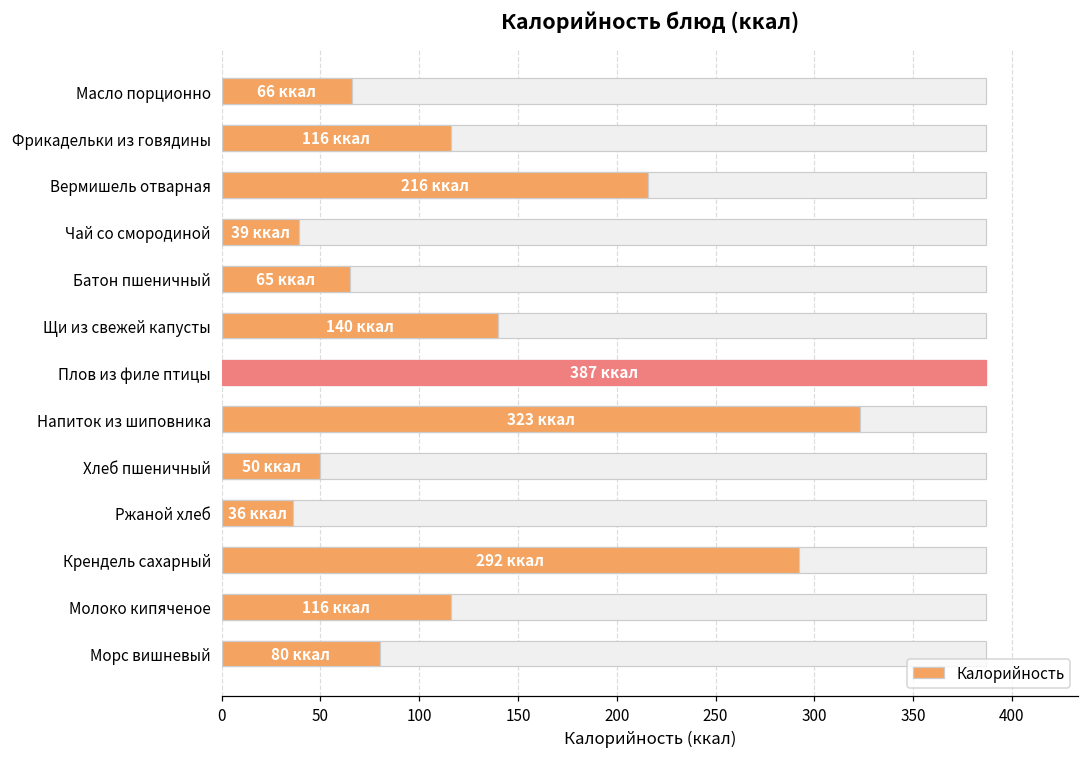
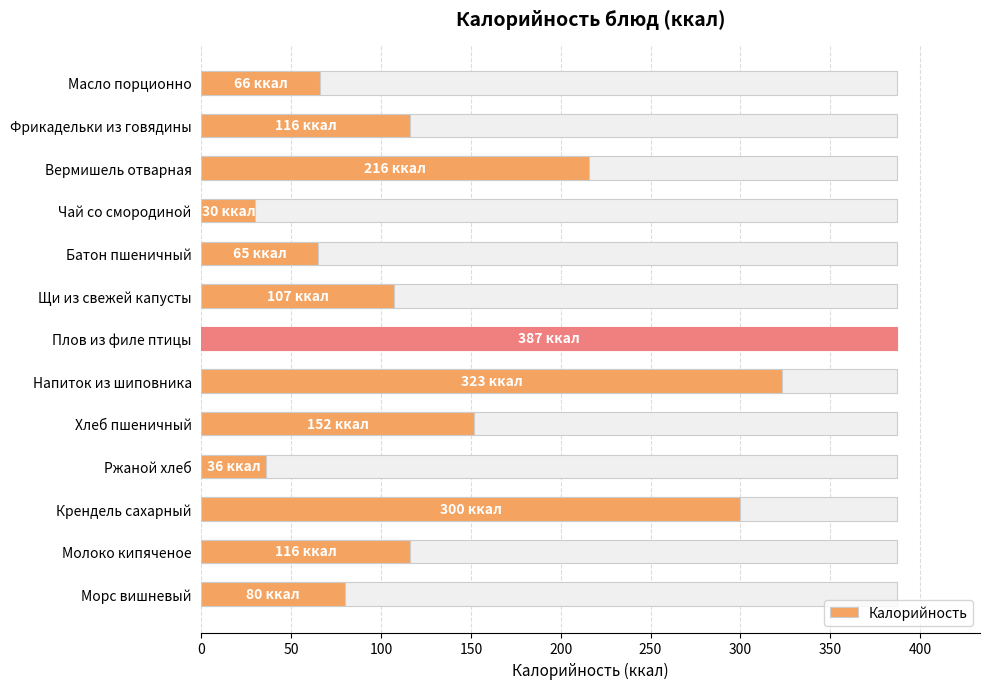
Калорийность, Чай со смородиной: 39 -> 30
Калорийность, Щи из свежей капусты: 140 -> 107
Калорийность, Хлеб пшеничный: 50 -> 152
Калорийность, Крендель сахарный: 292 -> 300
